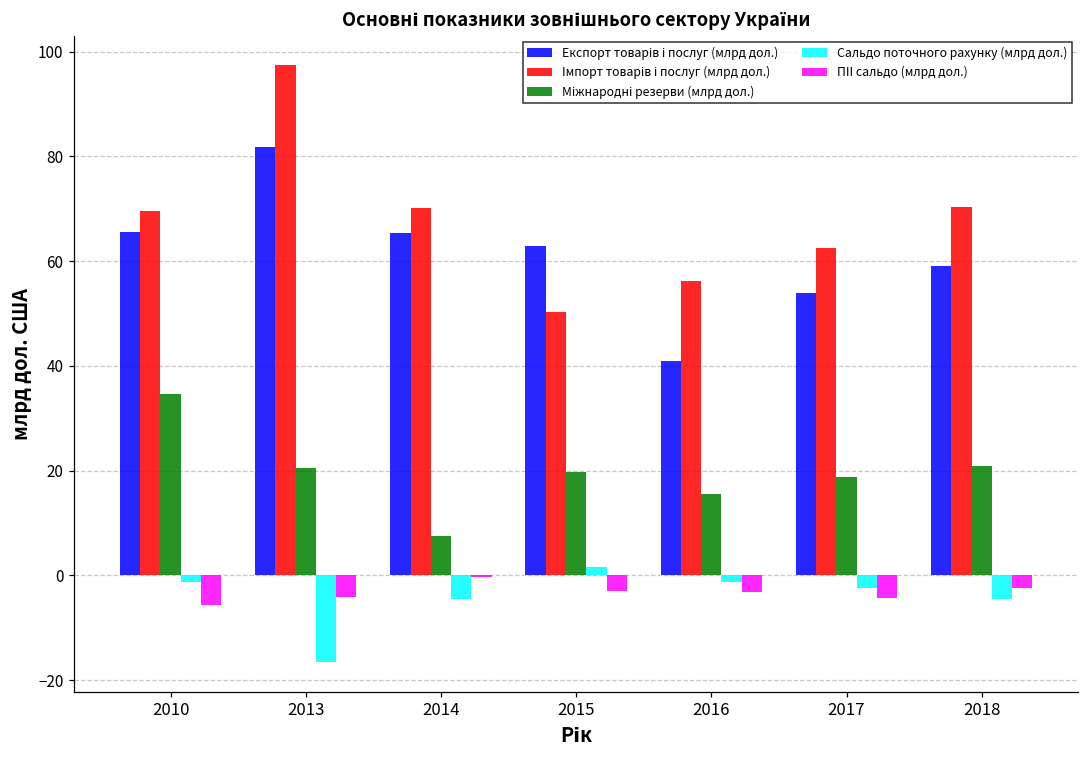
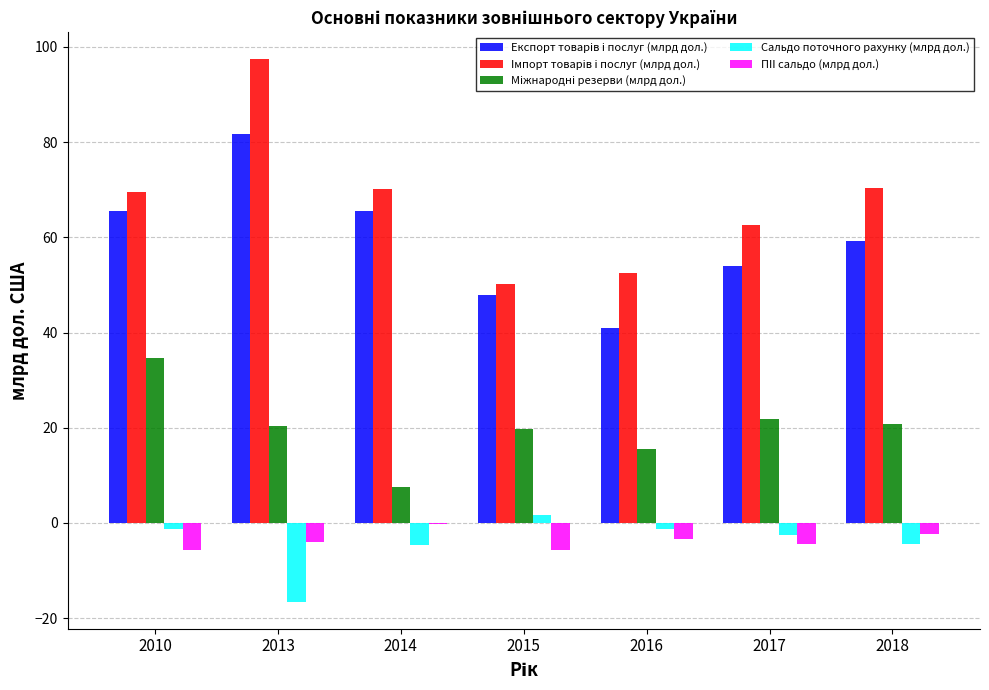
Експорт товарів і послуг (млрд дол.), 2015: 63 -> 48
ПІІ сальдо (млрд дол.), 2015: -3 -> -6
Імпорт товарів і послуг (млрд дол.), 2016: 56 -> 52
Міжнародні резерви (млрд дол.), 2017: 19 -> 22
